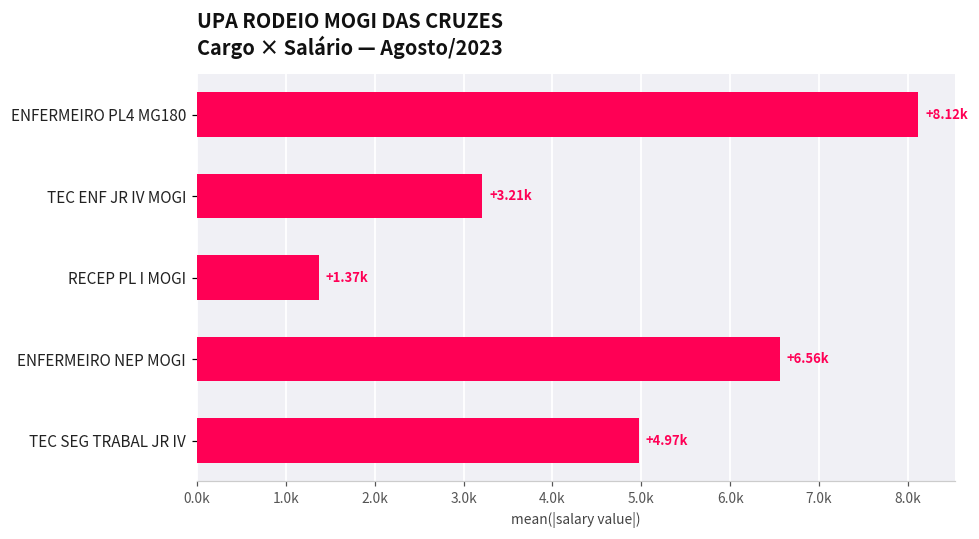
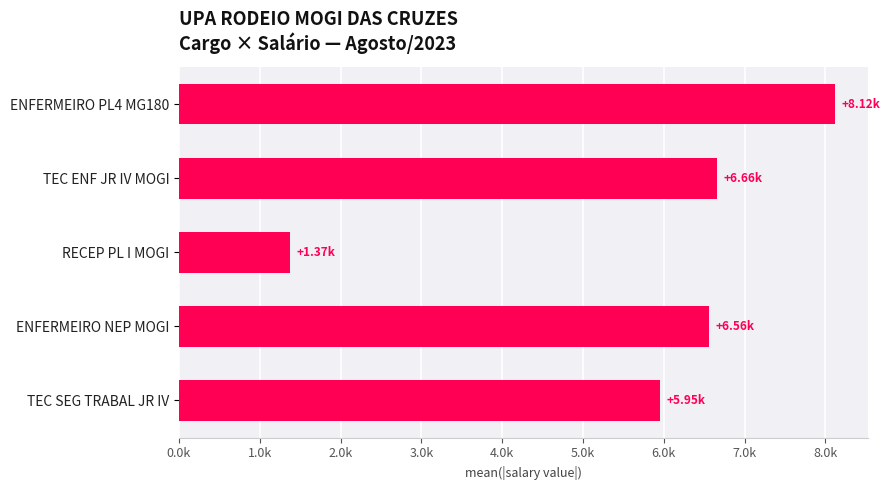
TEC ENF JR IV MOGI: +3.21k -> +6.66k
TEC SEG TRABAL JR IV: +4.97k -> +5.95k
